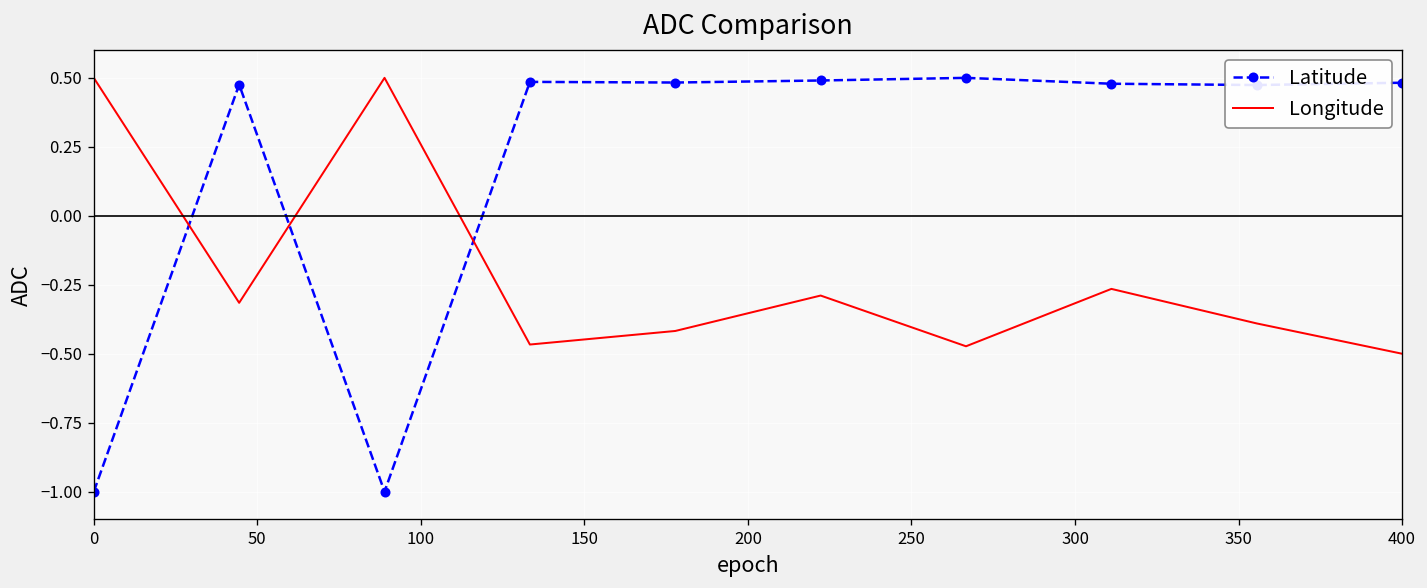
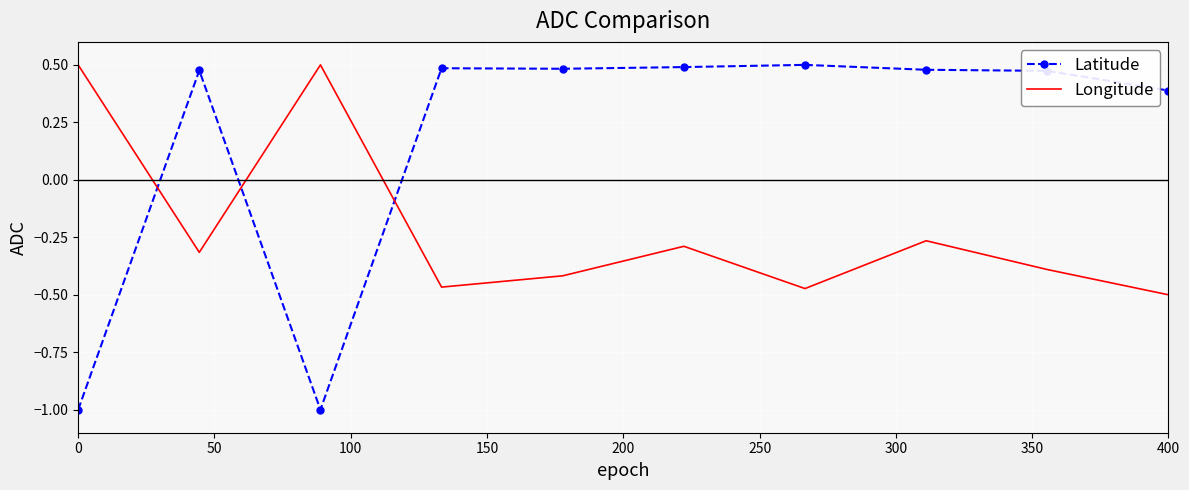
Latitude, 400: 0.48 -> 0.39
